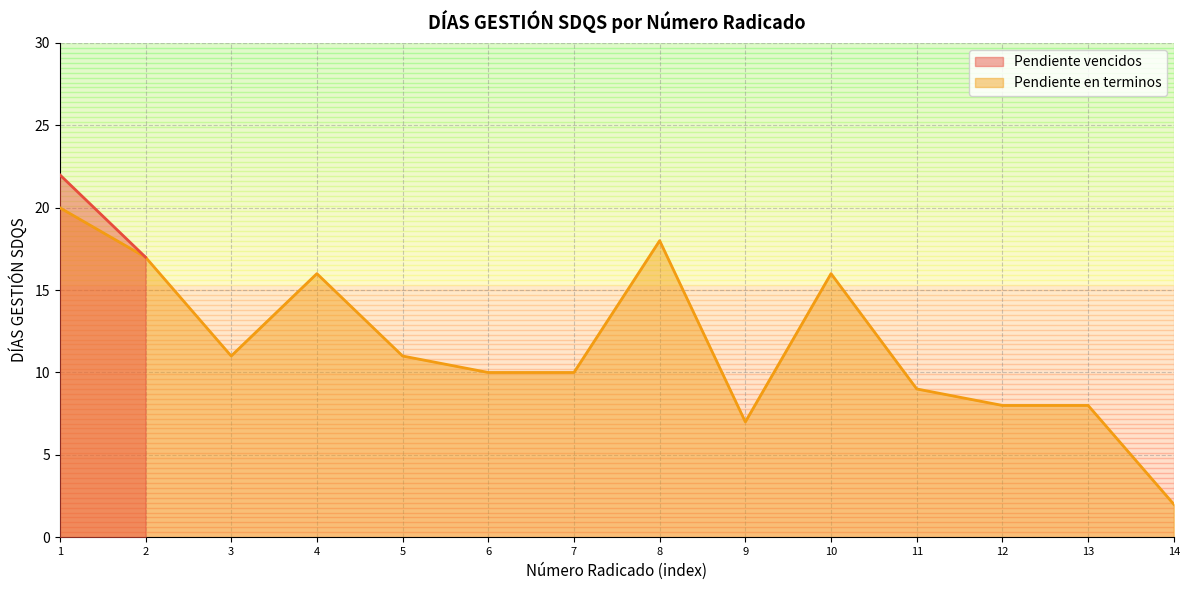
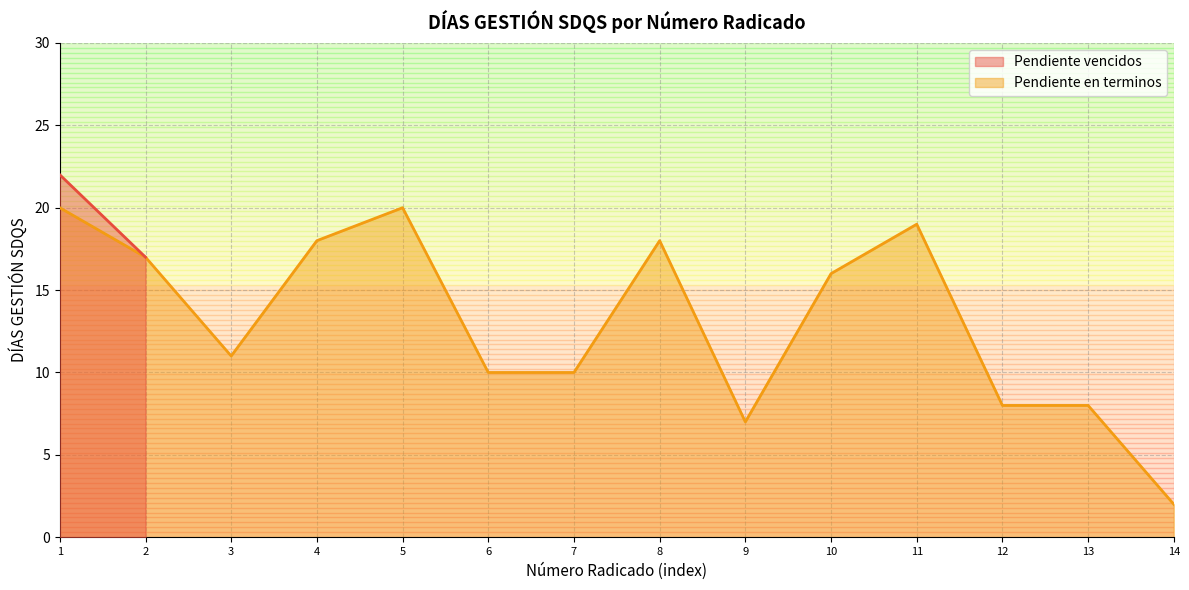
Pendiente en terminos, 4: 16 -> 18
Pendiente en terminos, 5: 11 -> 20
Pendiente en terminos, 11: 9 -> 19
